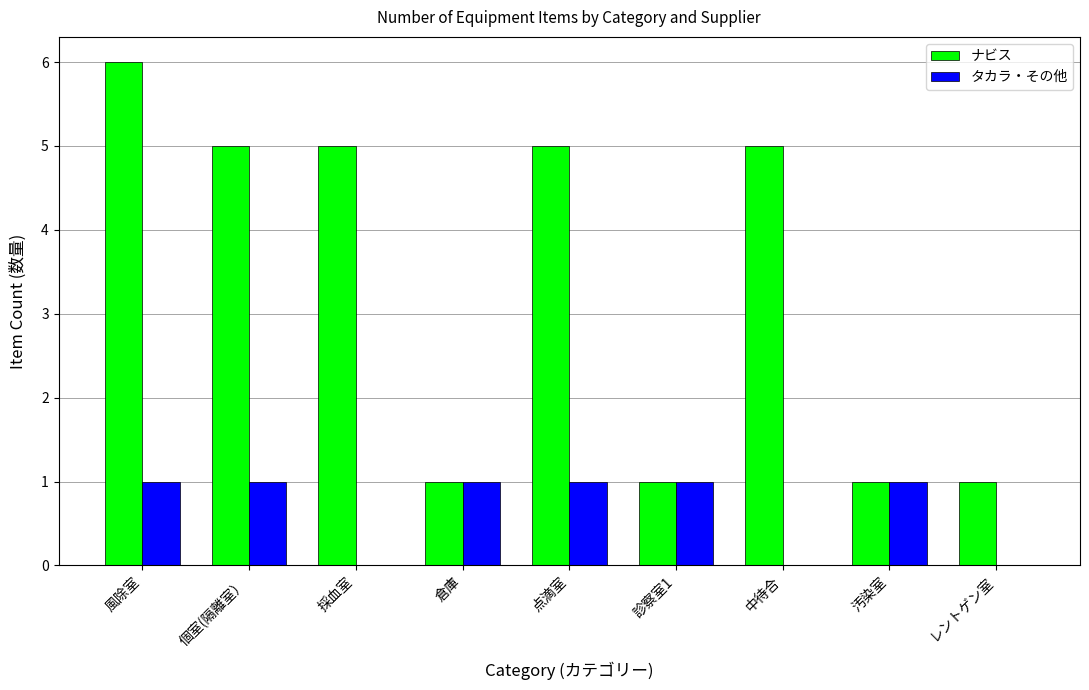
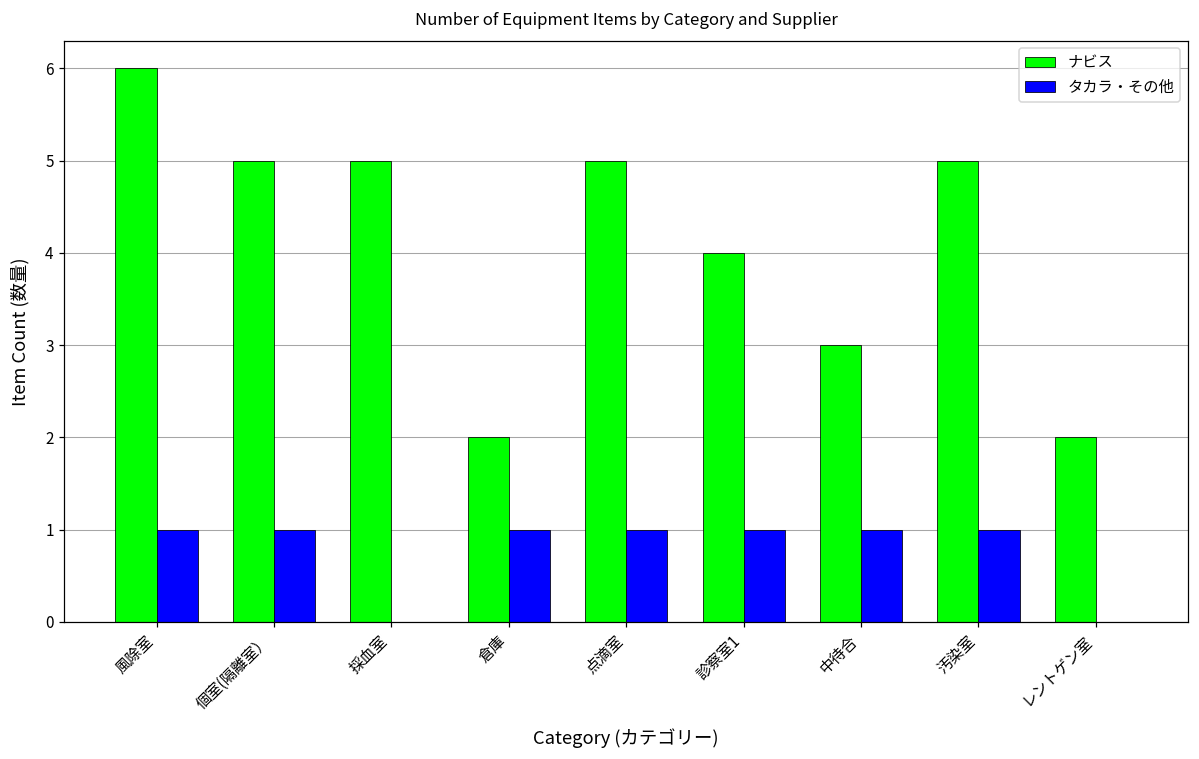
ナビス, 倉庫: 1 -> 2
ナビス, 診察室1: 1 -> 4
ナビス, 中待合: 5 -> 3
タカラ・その他, 中待合: 0 -> 1
ナビス, 汚染室: 1 -> 5
ナビス, レントゲン室: 1 -> 2
